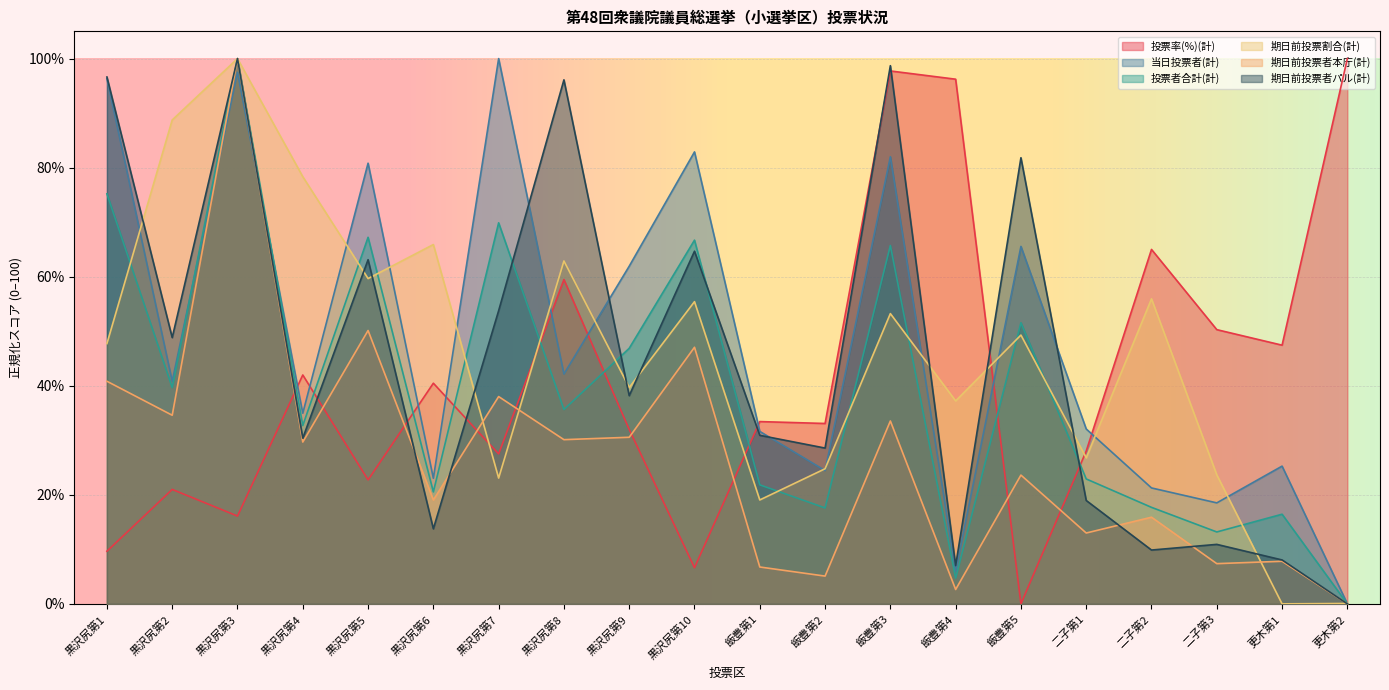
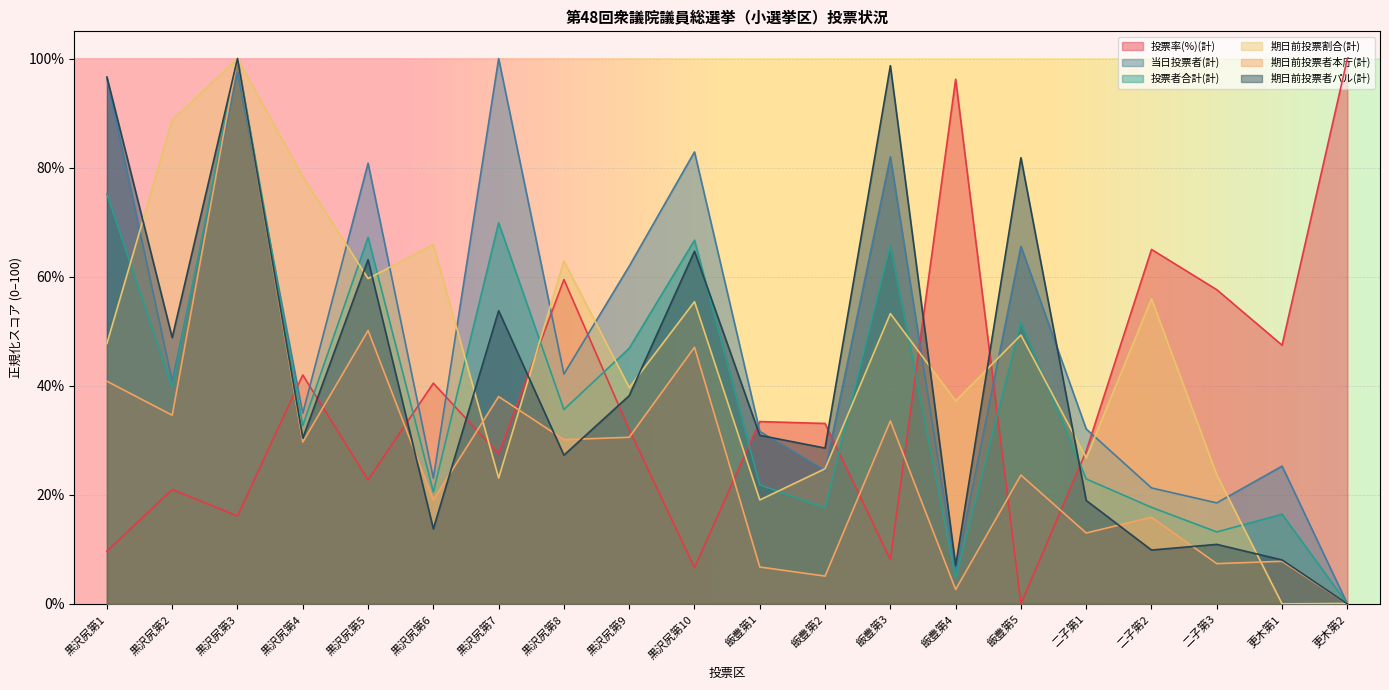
期日前投票者パル(計), 黒沢尻第8: 96% -> 27%
投票率(%)(計), 飯豊第3: 98% -> 8%
投票率(%)(計), 二子第3: 50% -> 58%
